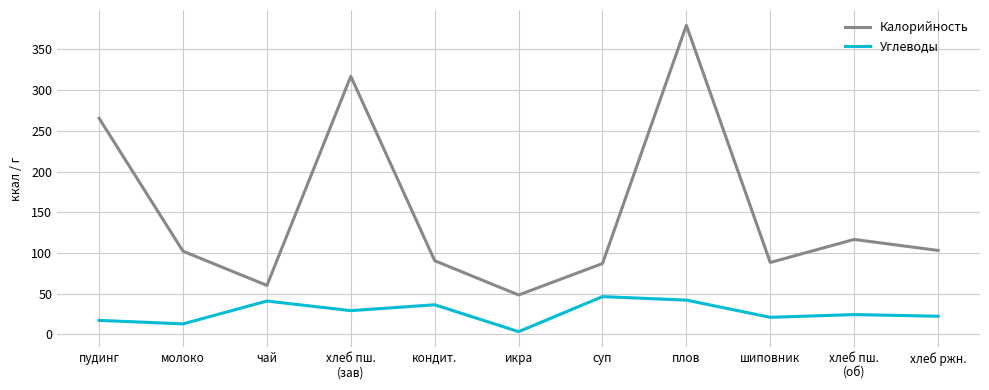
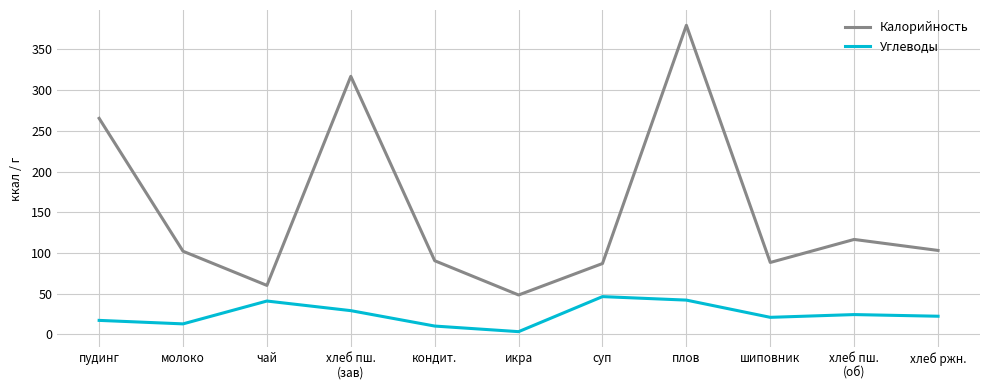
Углеводы, кондит.: 40 -> 10
